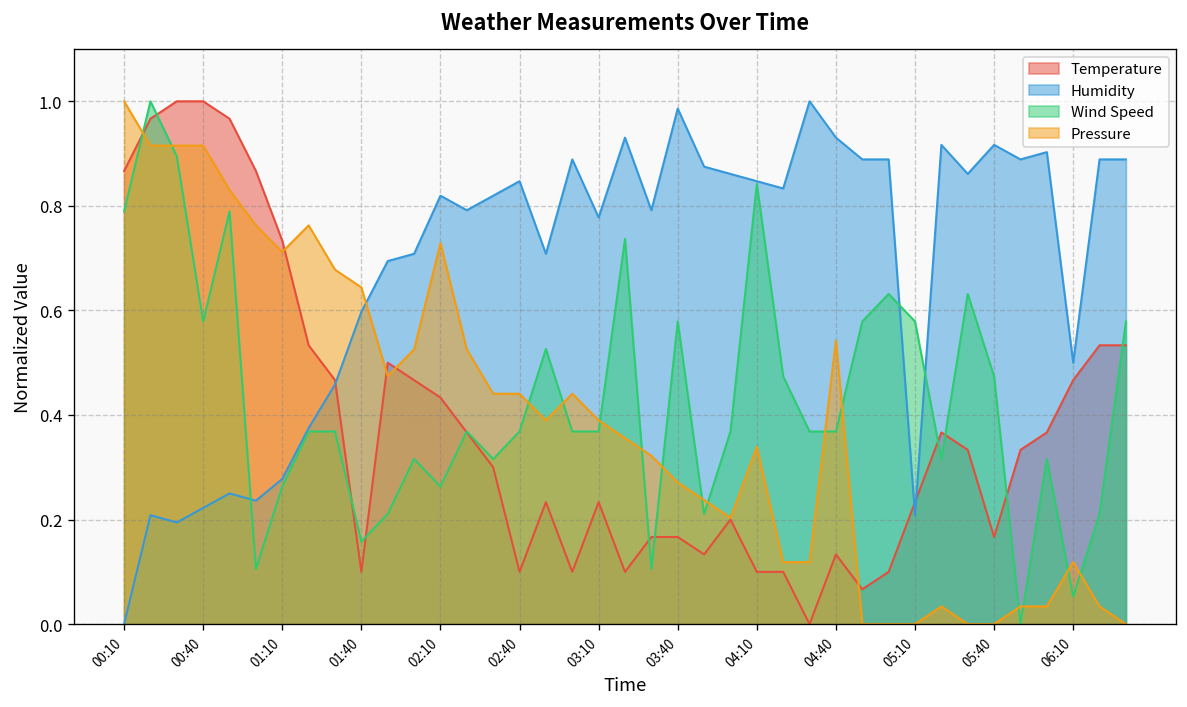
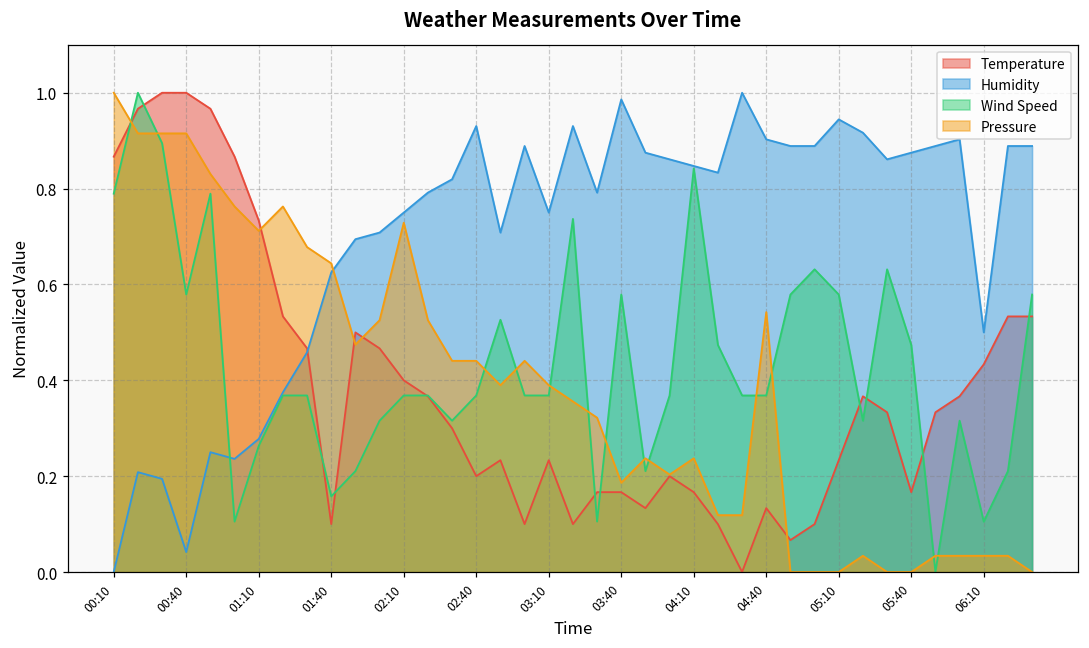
Humidity, 00:40: 0.22 -> 0.04
Humidity, 01:40: 0.60 -> 0.63
Temperature, 02:10: 0.43 -> 0.40
Humidity, 02:10: 0.82 -> 0.75
Wind Speed, 02:10: 0.26 -> 0.37
Temperature, 02:40: 0.10 -> 0.20
Humidity, 02:40: 0.85 -> 0.93
Humidity, 03:10: 0.78 -> 0.75
Pressure, 03:40: 0.27 -> 0.19
Temperature, 04:10: 0.10 -> 0.17
Pressure, 04:10: 0.34 -> 0.24
Humidity, 04:40: 0.93 -> 0.90
Humidity, 05:10: 0.21 -> 0.94
Humidity, 05:40: 0.92 -> 0.88
Temperature, 06:10: 0.47 -> 0.43
Wind Speed, 06:10: 0.05 -> 0.11
Pressure, 06:10: 0.12 -> 0.03
